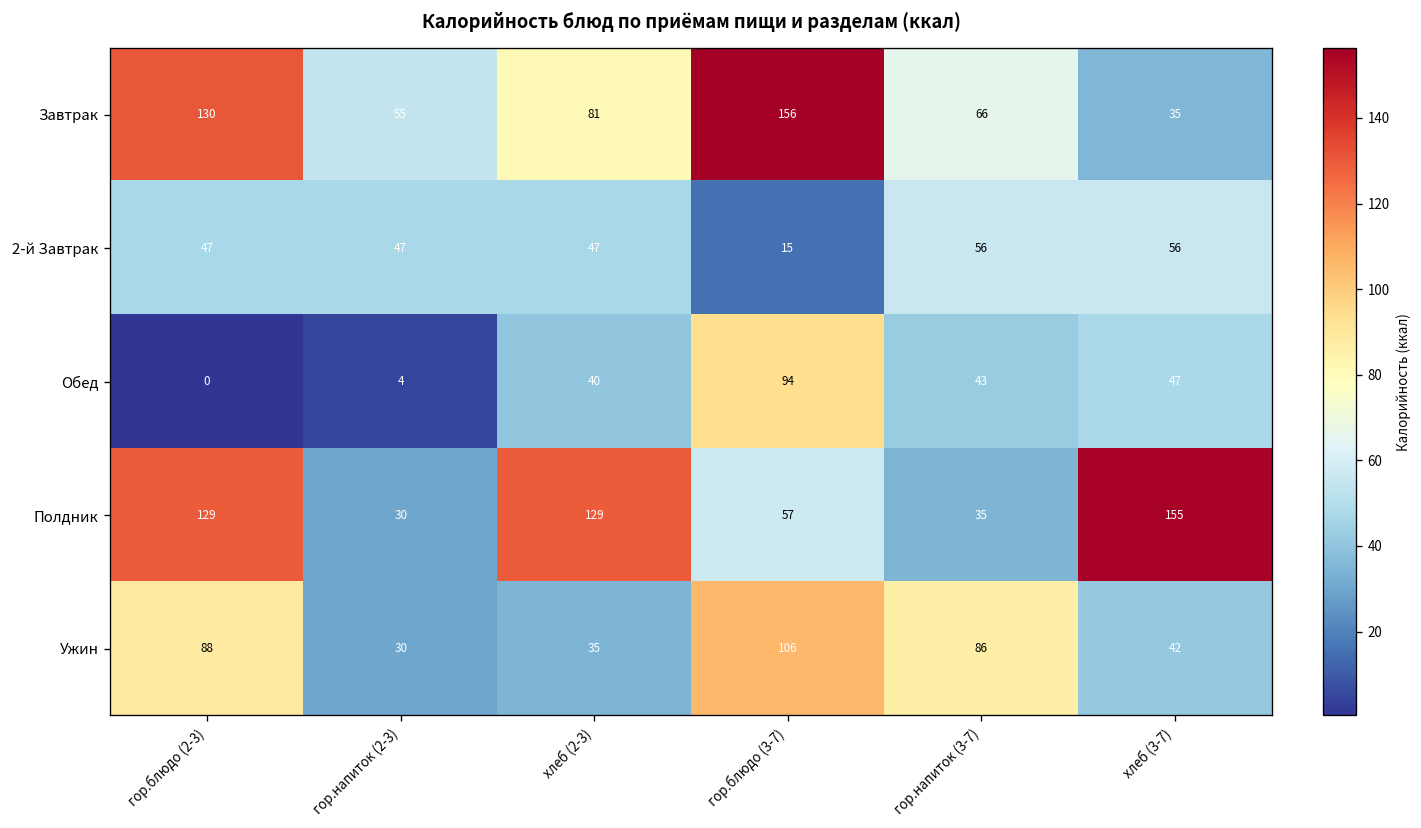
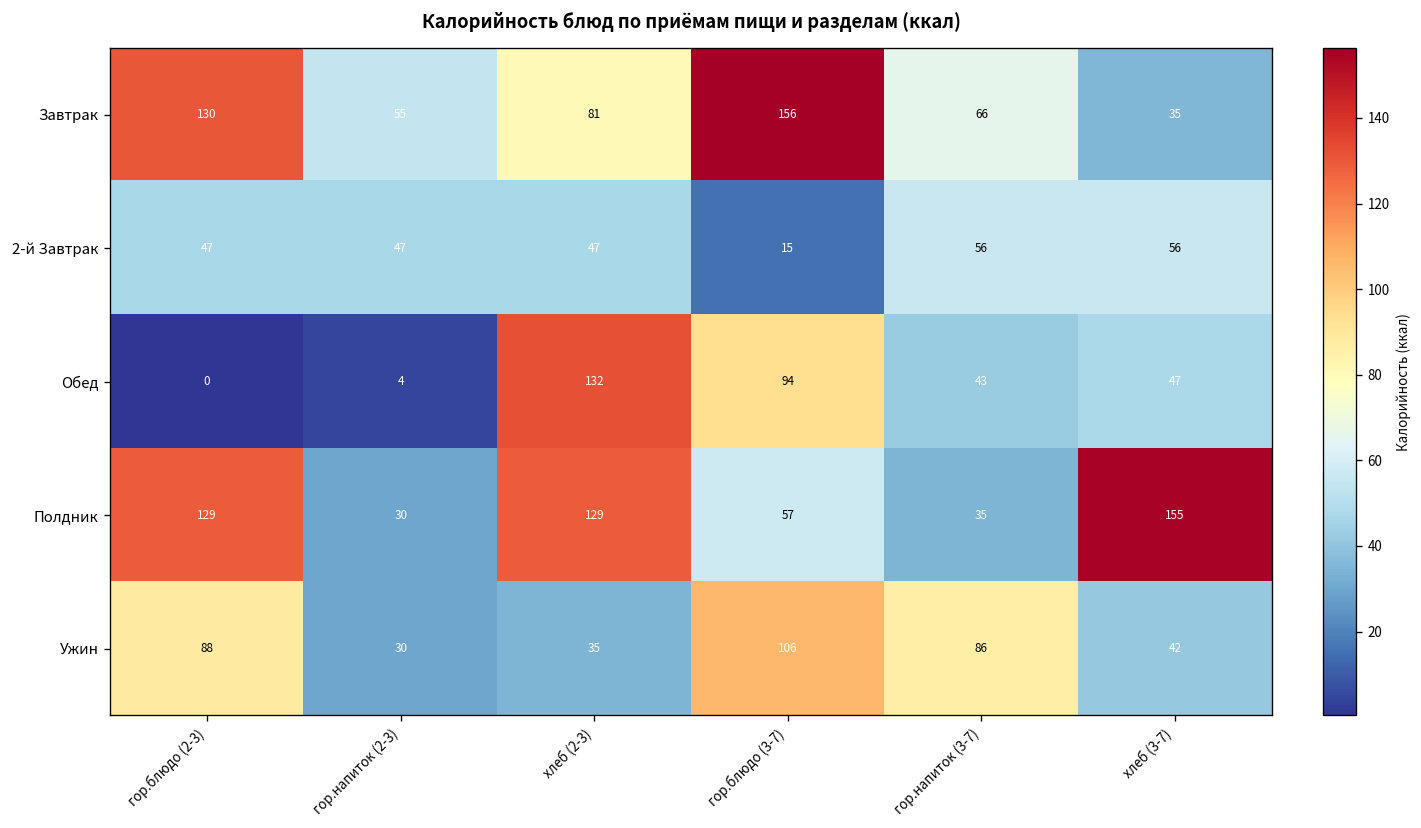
Обед, хлеб (2-3): 40 -> 132
